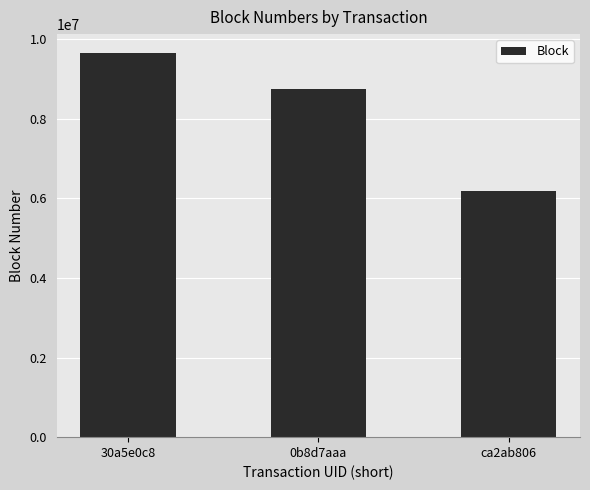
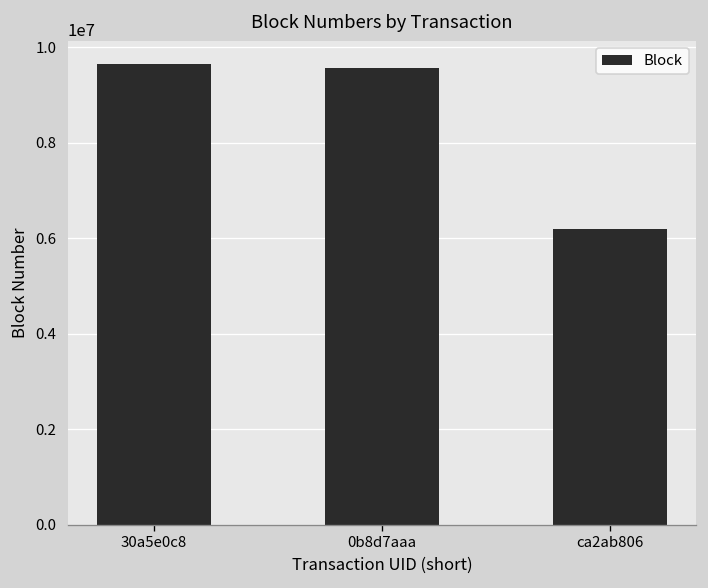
0b8d7aaa: 8700000 -> 9600000
